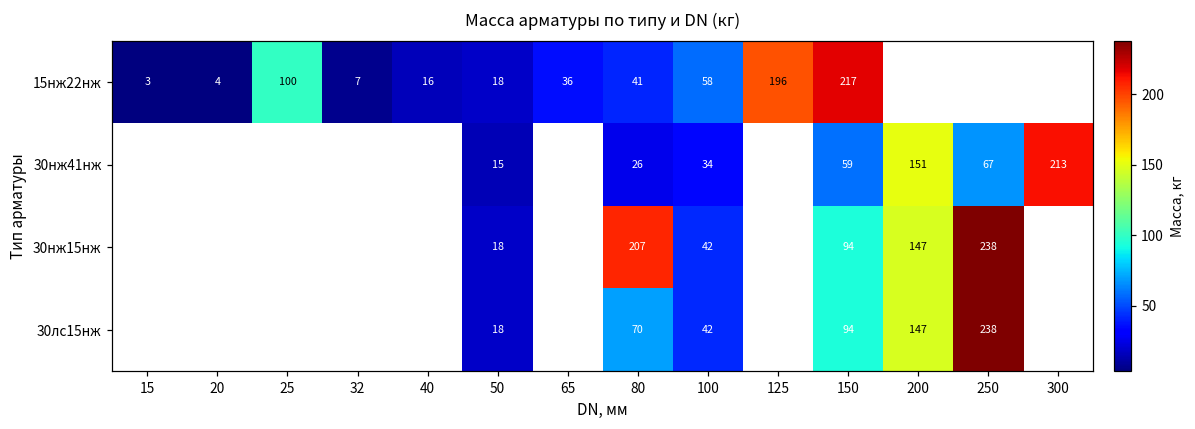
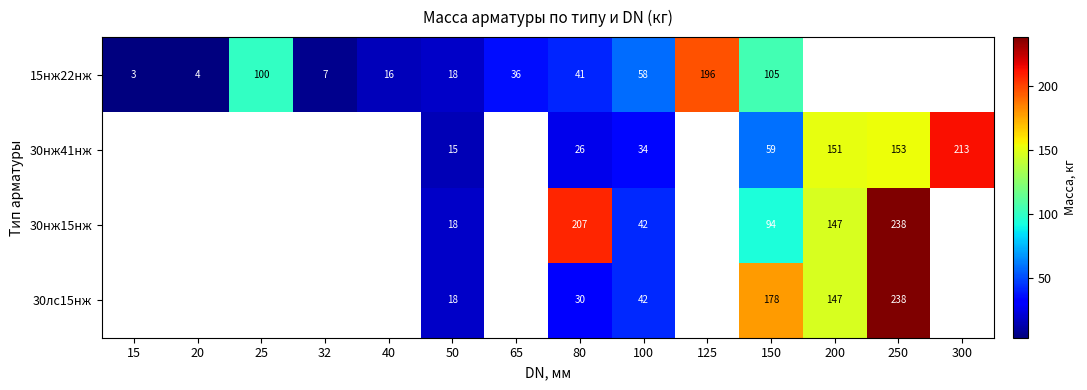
15нж22нж, 150: 217 -> 105
30нж41нж, 250: 67 -> 153
30лс15нж, 80: 70 -> 30
30лс15нж, 150: 94 -> 178
